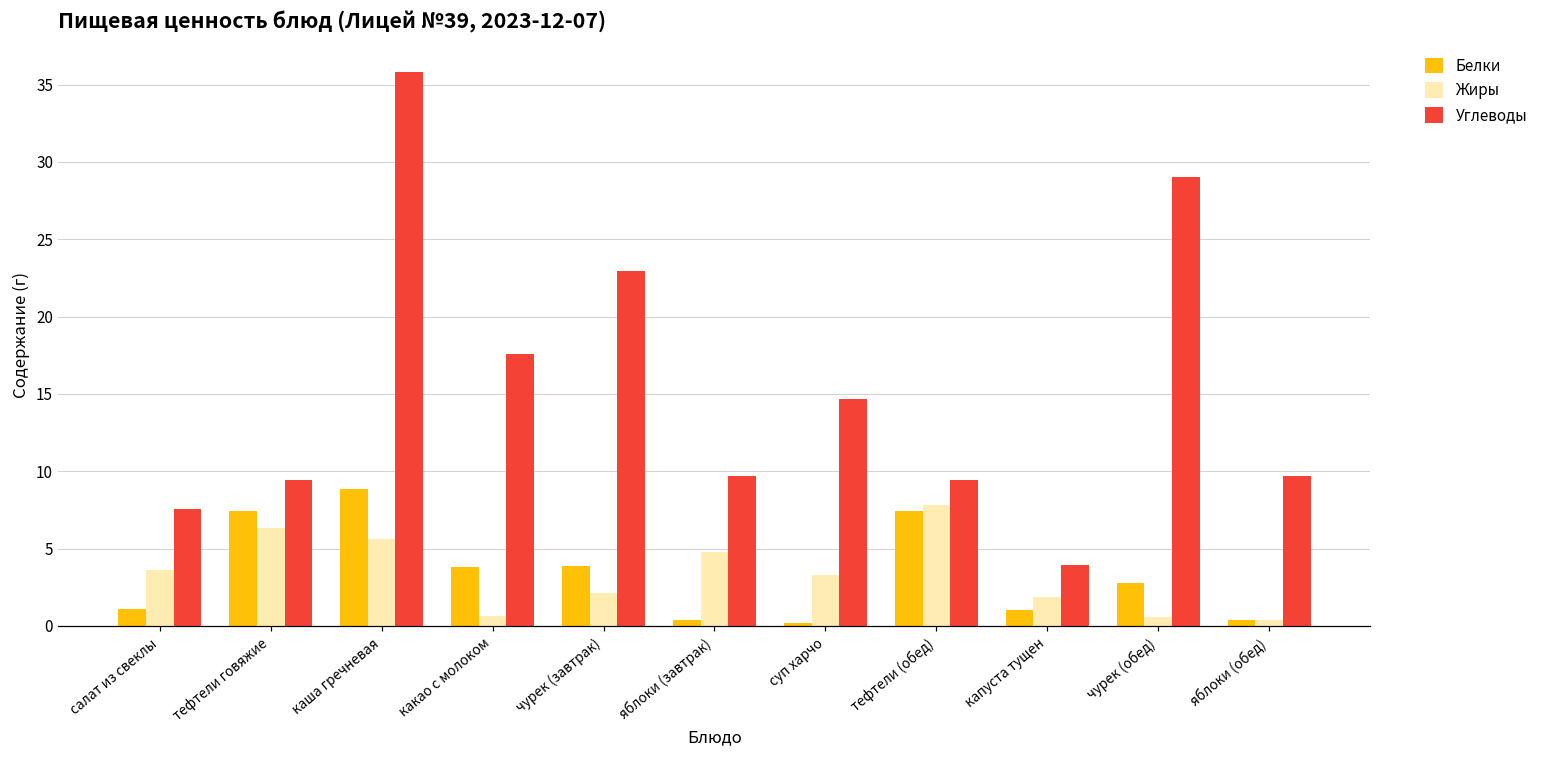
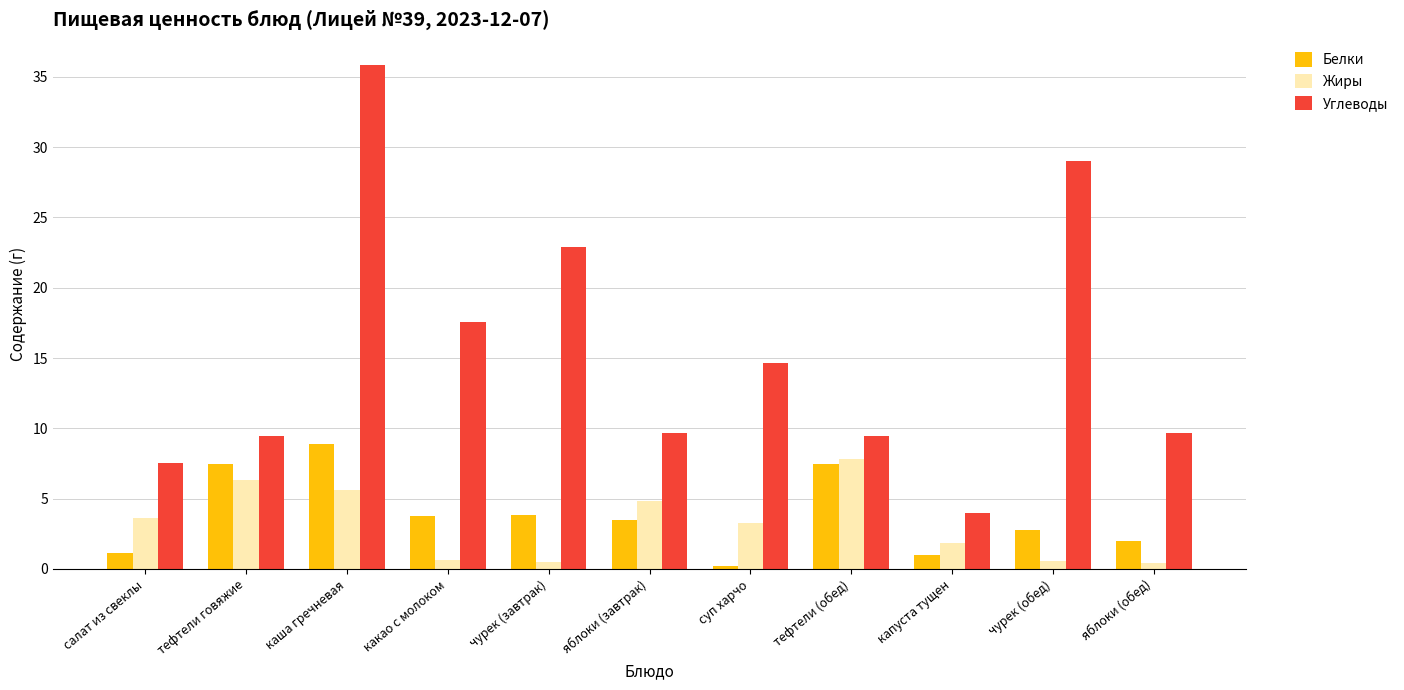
Жиры, чурек (завтрак): 2.1 -> 0.5
Белки, яблоки (завтрак): 0.4 -> 3.5
Белки, яблоки (обед): 0.4 -> 2.0
